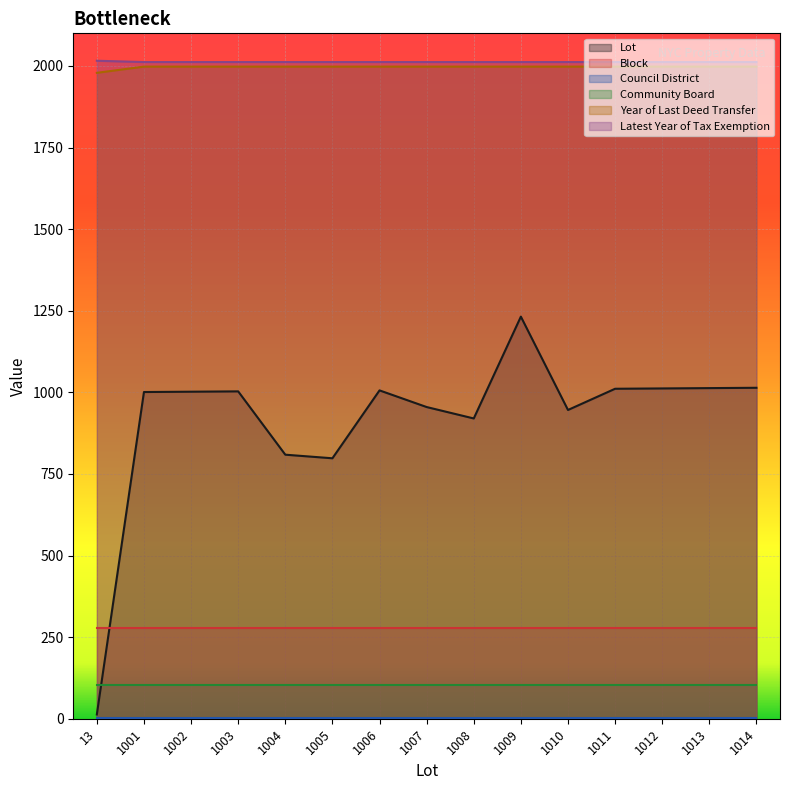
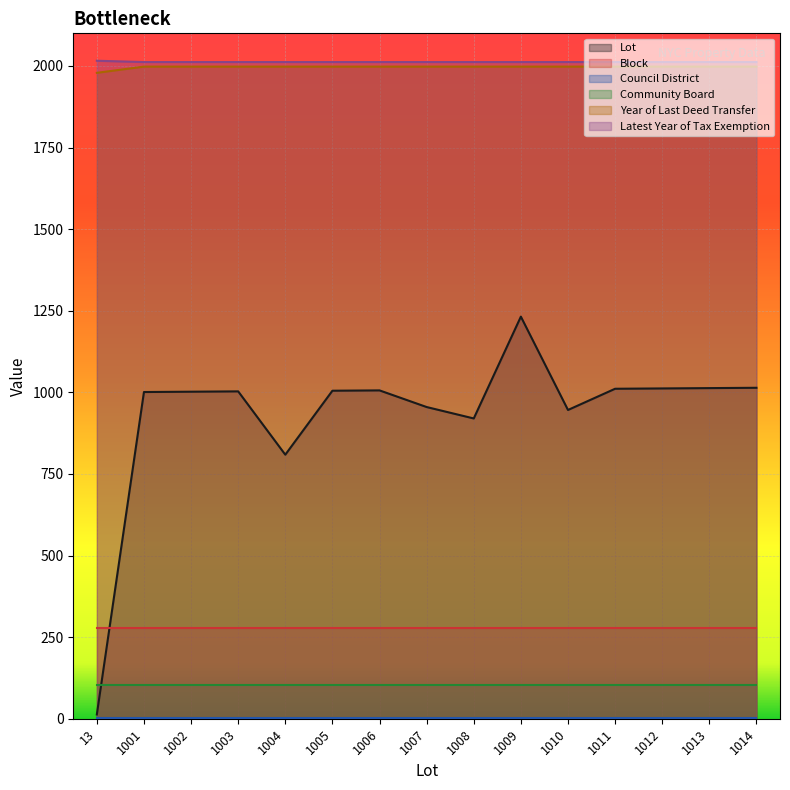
Lot, 1005: 800 -> 1010
